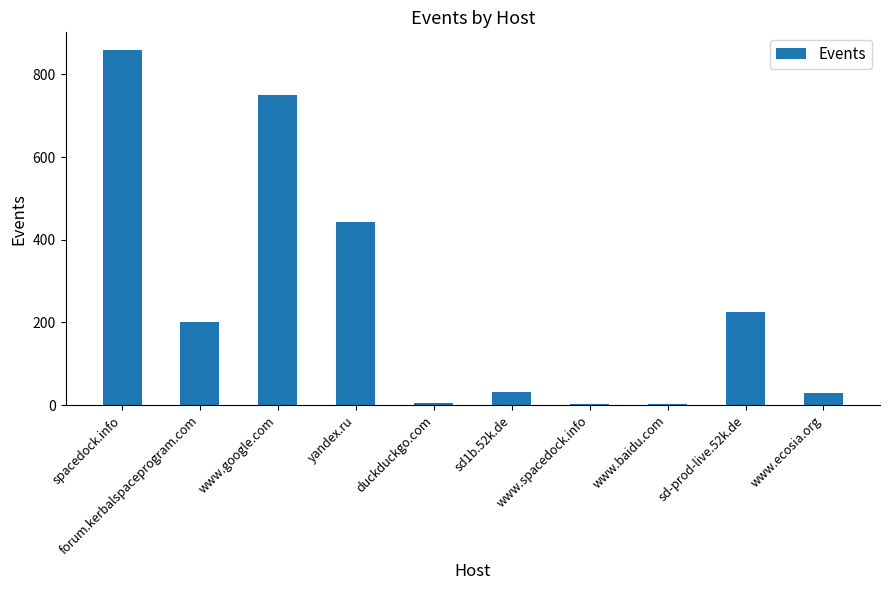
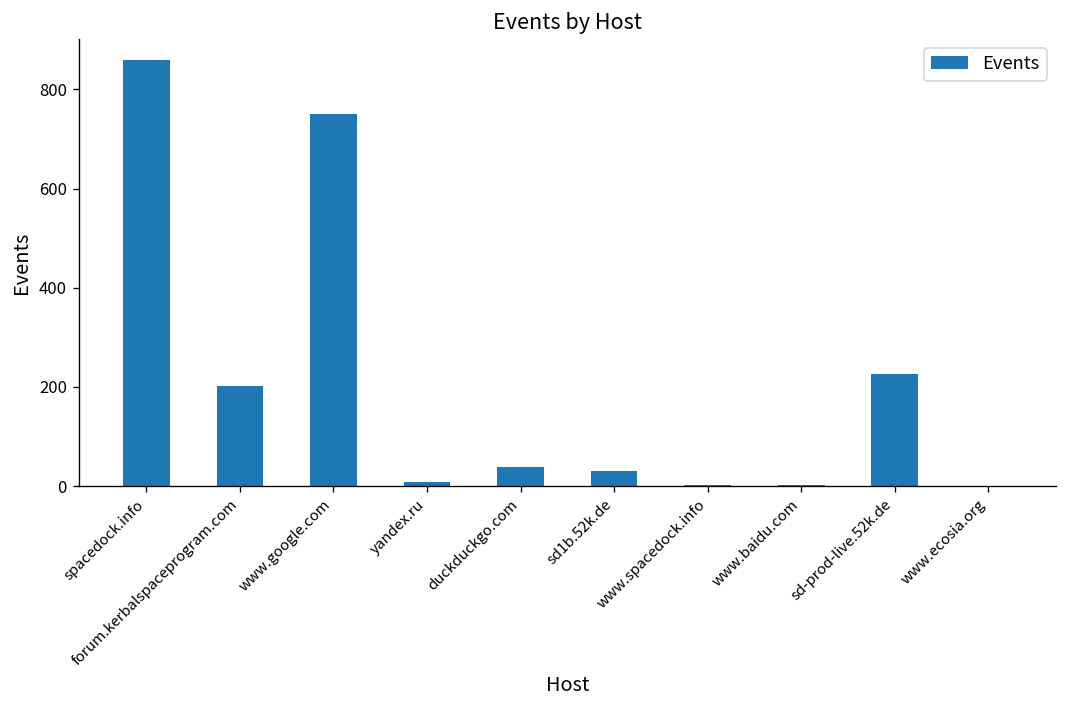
yandex.ru: 440 -> 10
duckduckgo.com: 0 -> 40
www.ecosia.org: 30 -> 0
